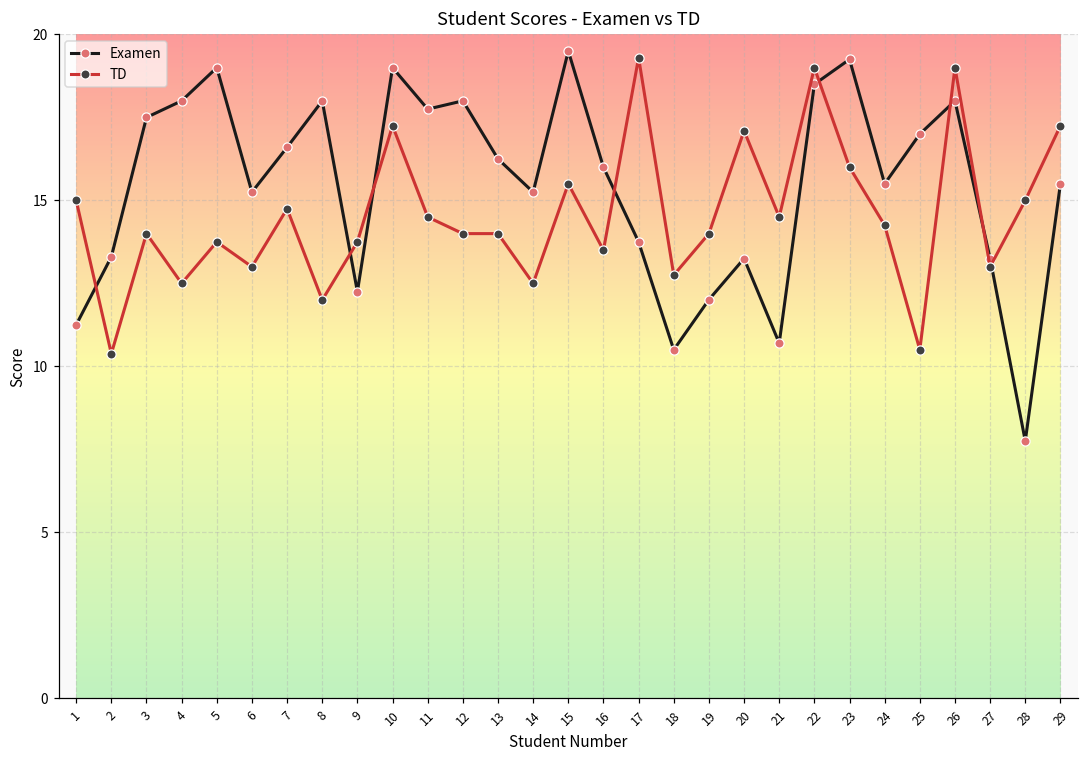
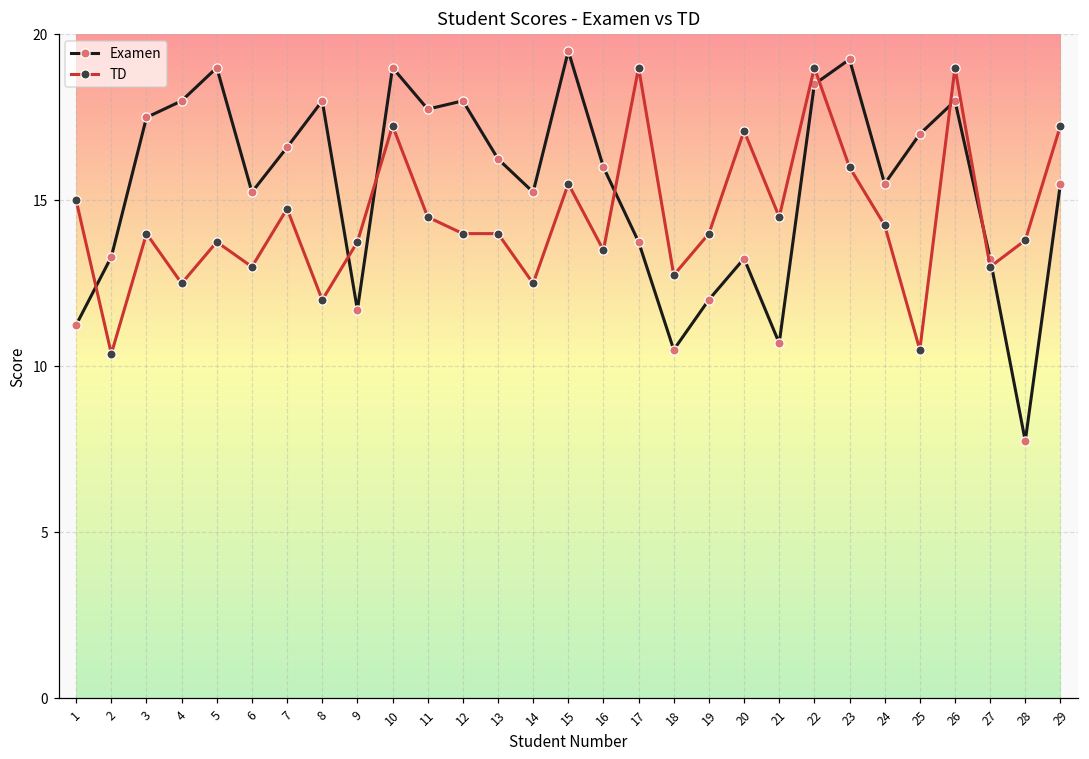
Examen, 9: 12.3 -> 11.7
TD, 17: 19.3 -> 19.0
TD, 28: 15.0 -> 13.8
